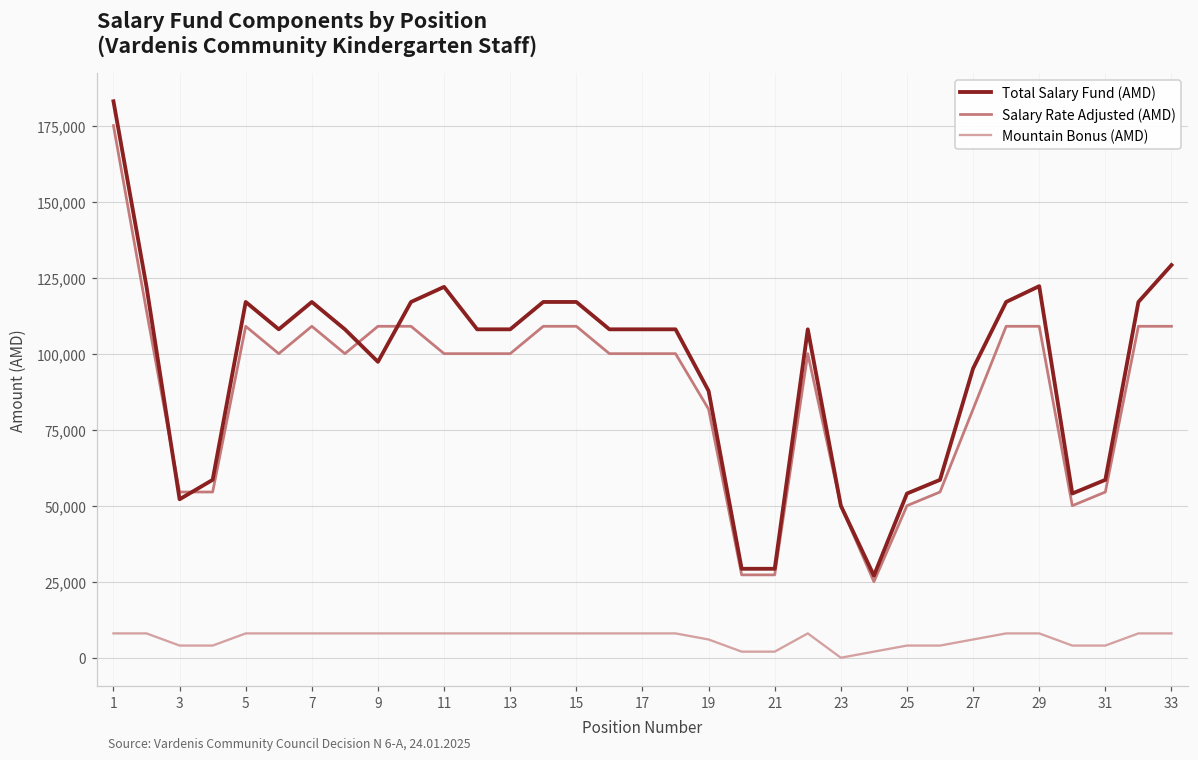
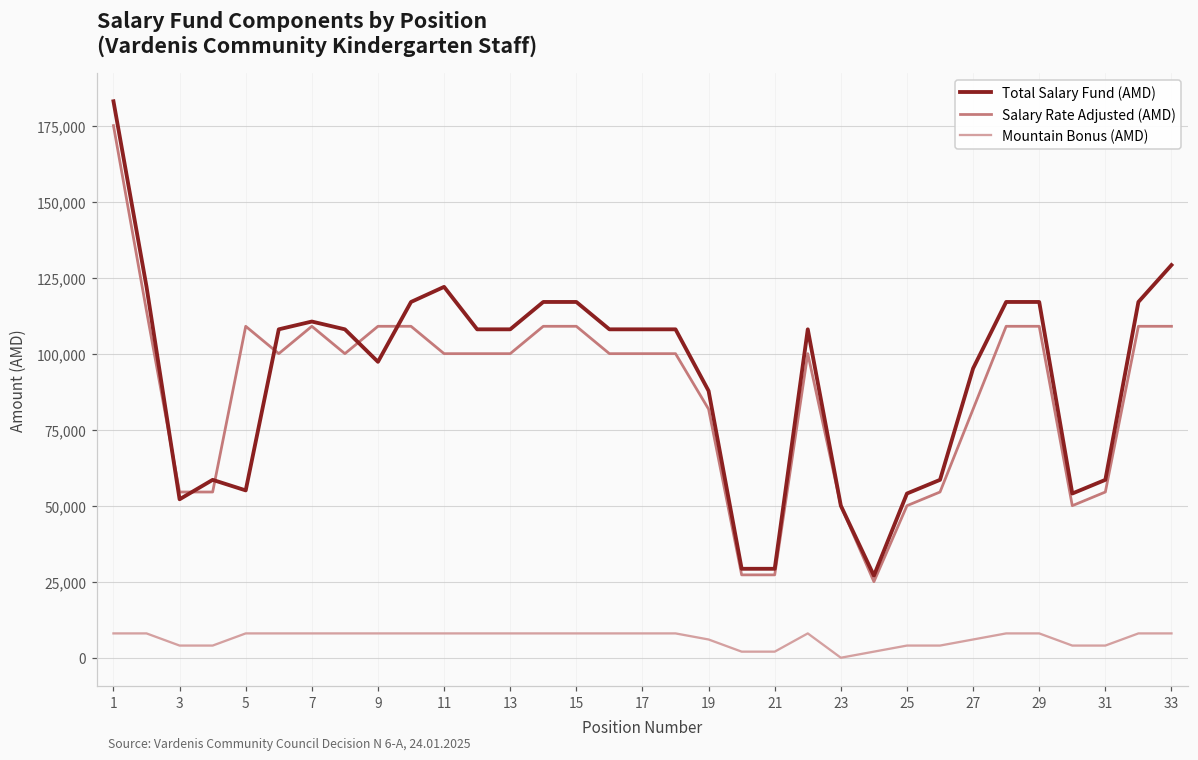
Total Salary Fund (AMD), 5: 117,000 -> 55,000
Total Salary Fund (AMD), 7: 117,000 -> 111,000
Total Salary Fund (AMD), 29: 122,000 -> 117,000
